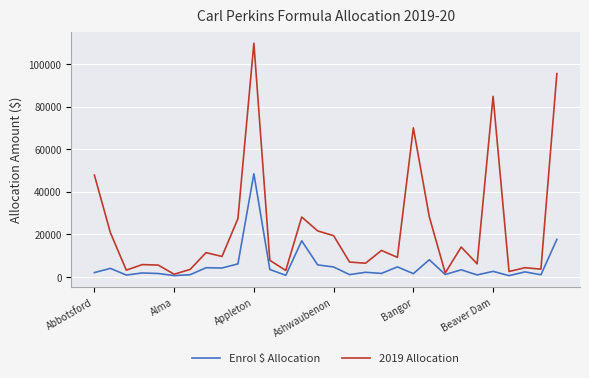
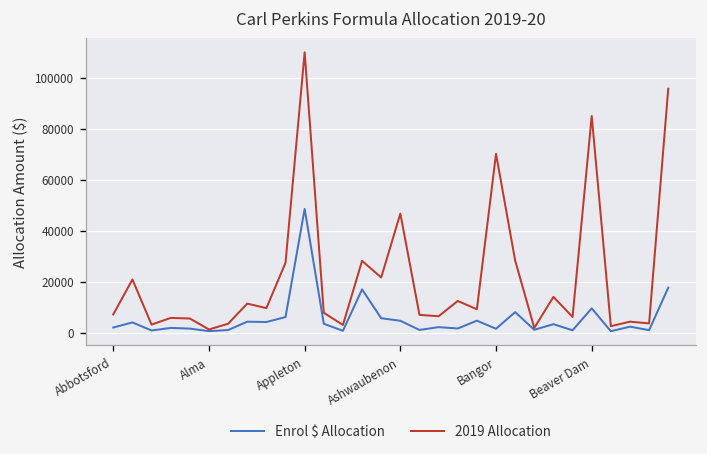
2019 Allocation, Abbotsford: 48000 -> 7000
2019 Allocation, Ashwaubenon: 19000 -> 47000
Enrol $ Allocation, Beaver Dam: 3000 -> 10000
